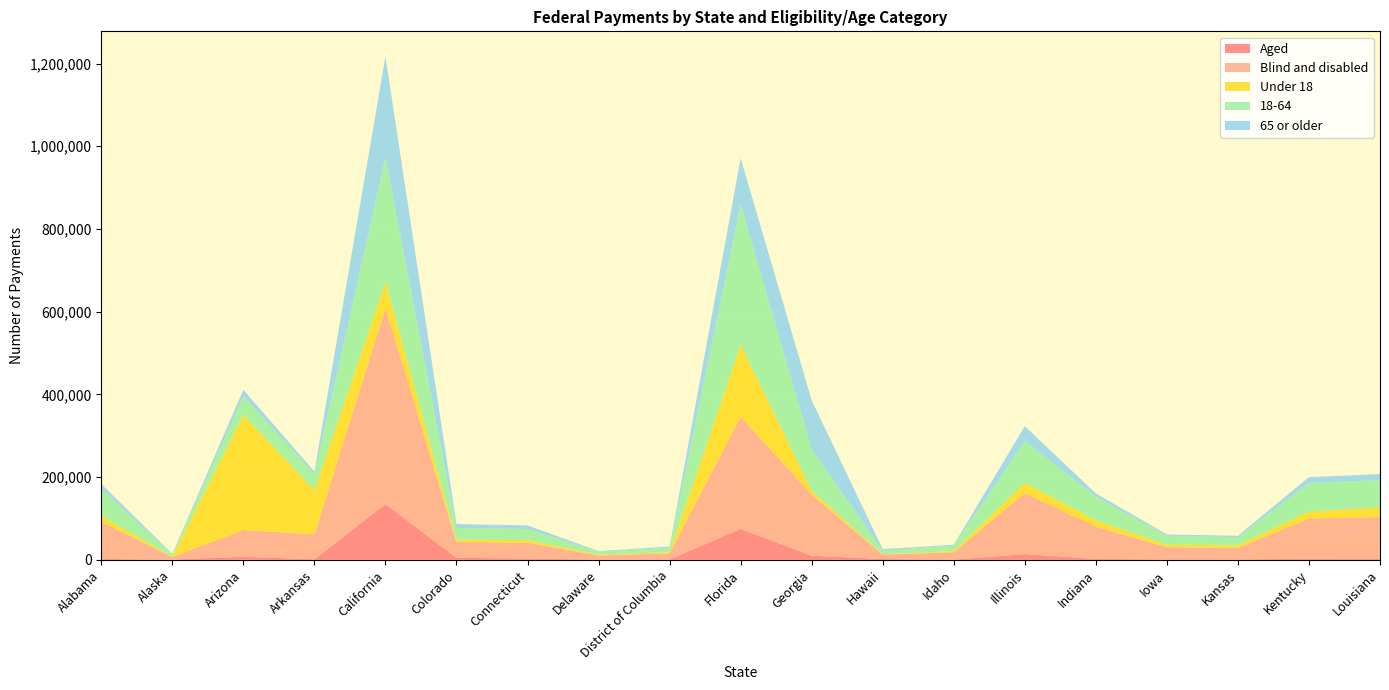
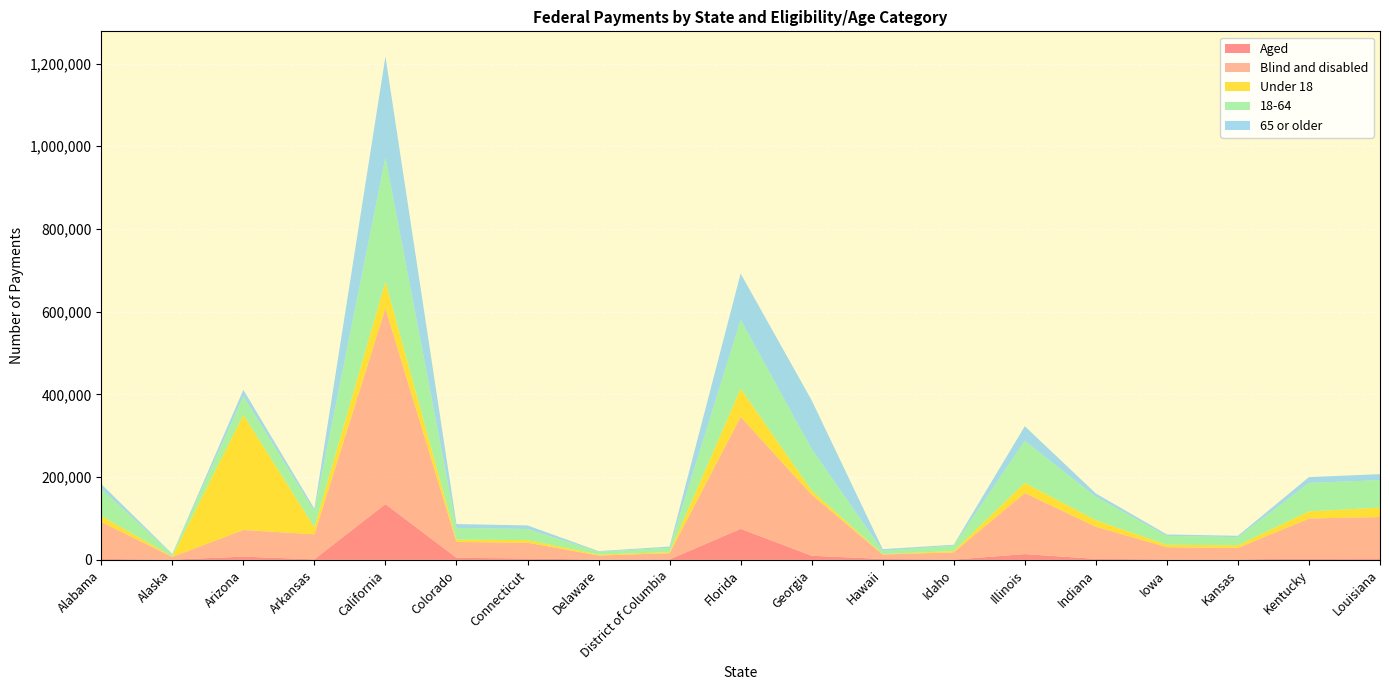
Under 18, Arkansas: 110,000 -> 20,000
Under 18, Florida: 170,000 -> 70,000
18-64, Florida: 340,000 -> 170,000
